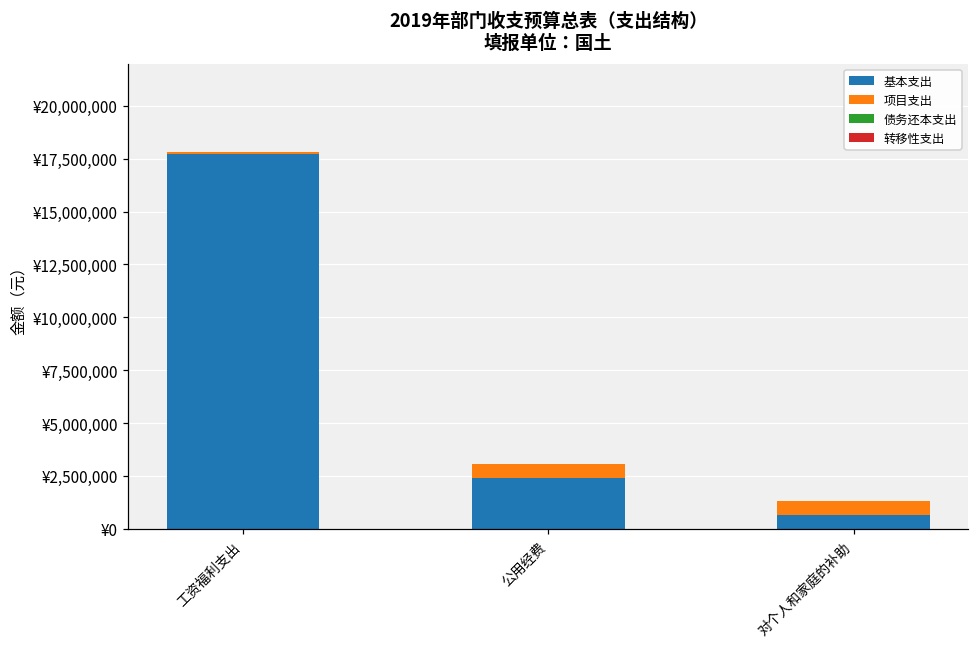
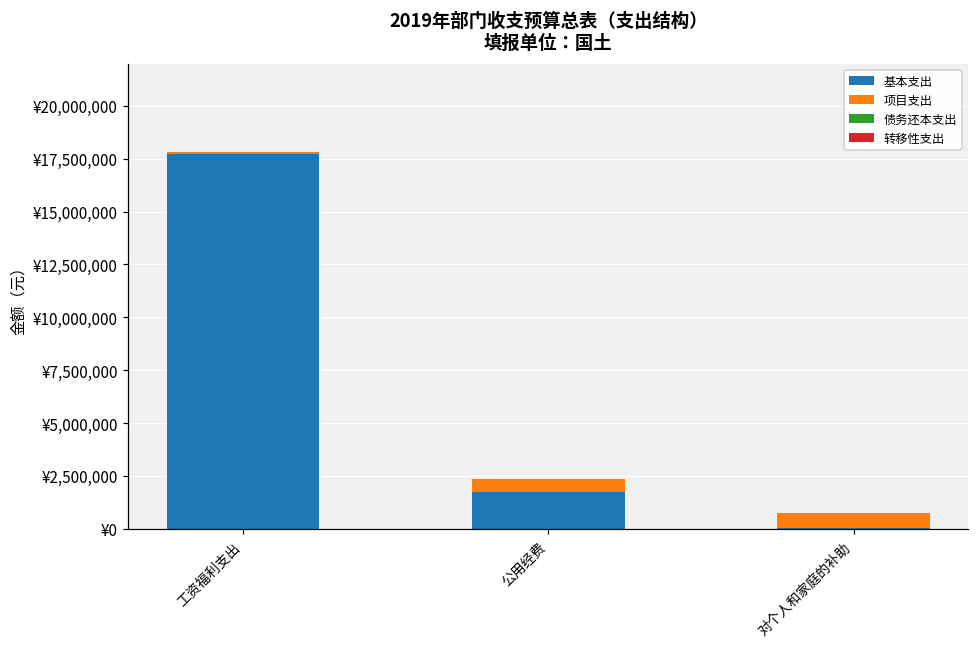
基本支出, 公用经费: ¥2,400,000 -> ¥1,700,000
基本支出, 对个人和家庭的补助: ¥600,000 -> ¥0
